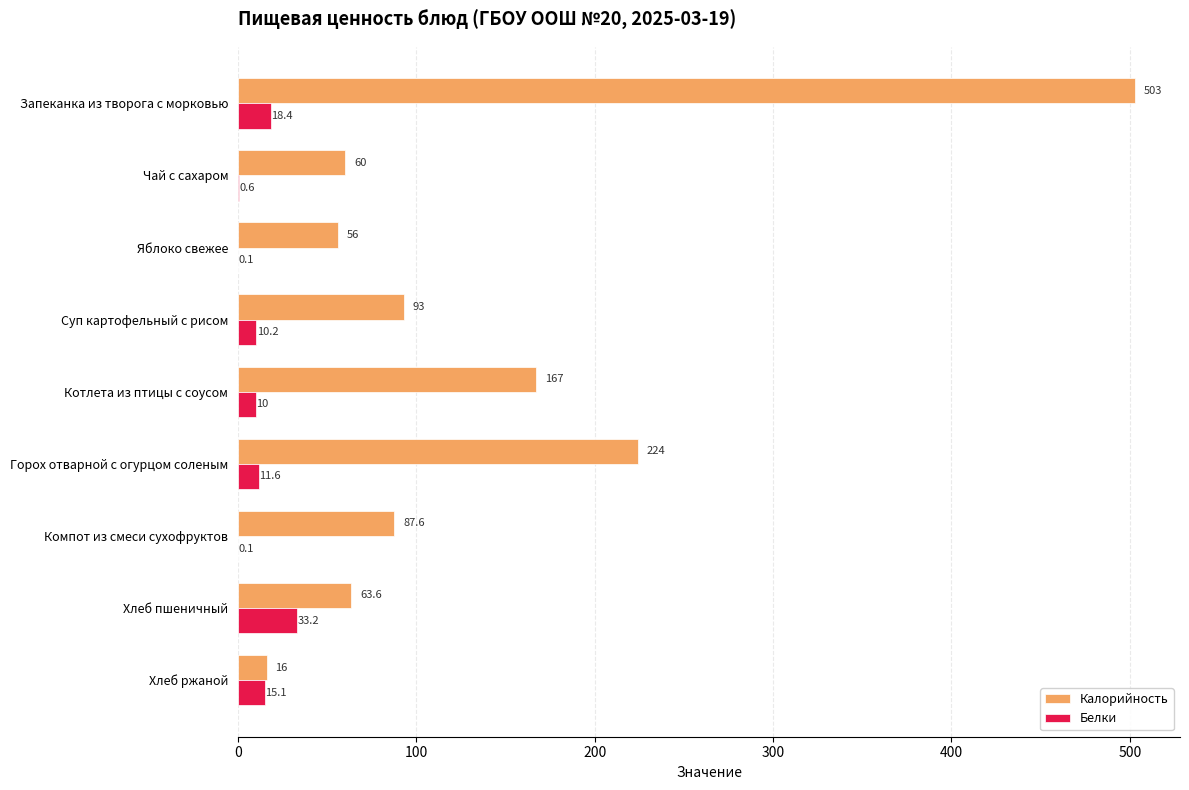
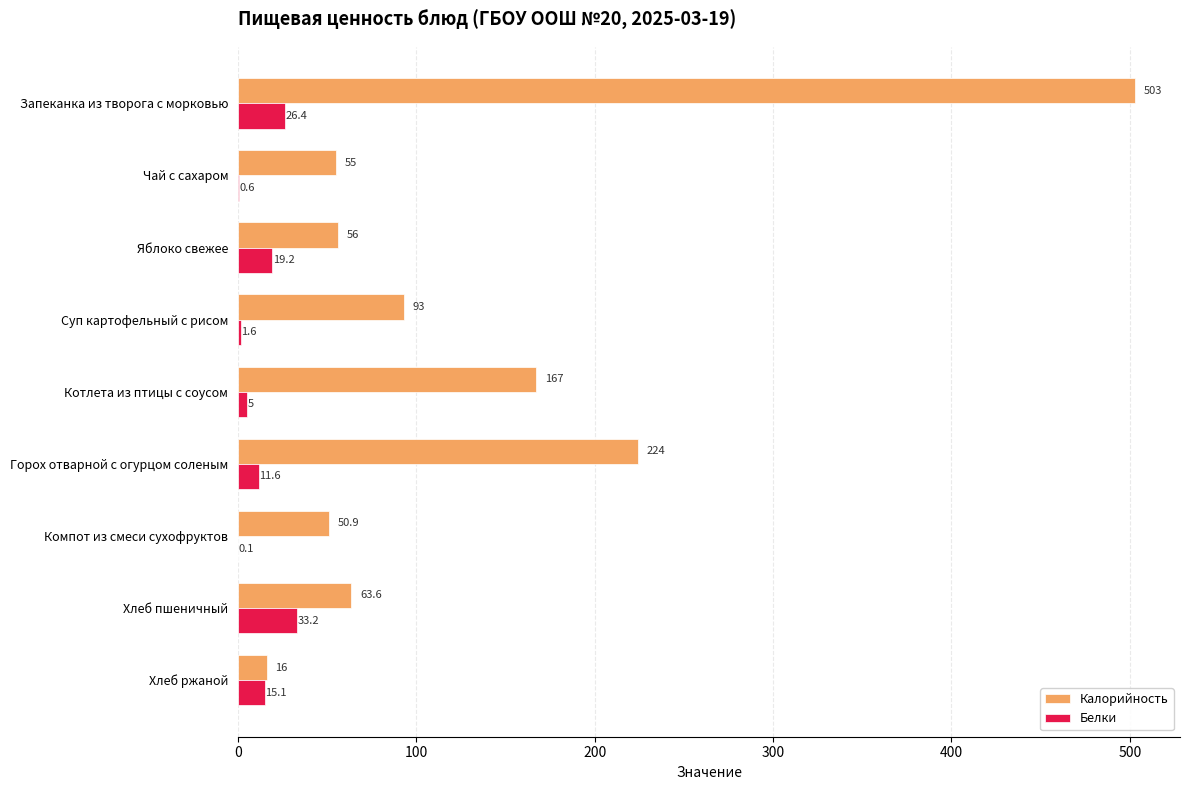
Белки, Запеканка из творога с морковью: 18.4 -> 26.4
Калорийность, Чай с сахаром: 60 -> 55
Белки, Яблоко свежее: 0.1 -> 19.2
Белки, Суп картофельный с рисом: 10.2 -> 1.6
Белки, Котлета из птицы с соусом: 10 -> 5
Калорийность, Компот из смеси сухофруктов: 87.6 -> 50.9
